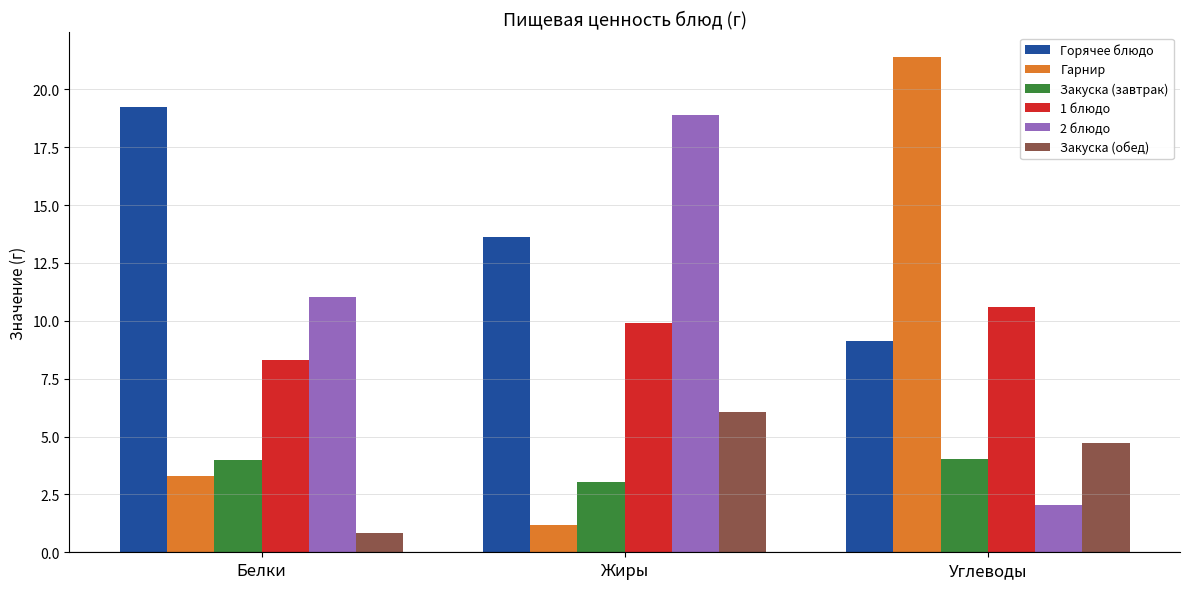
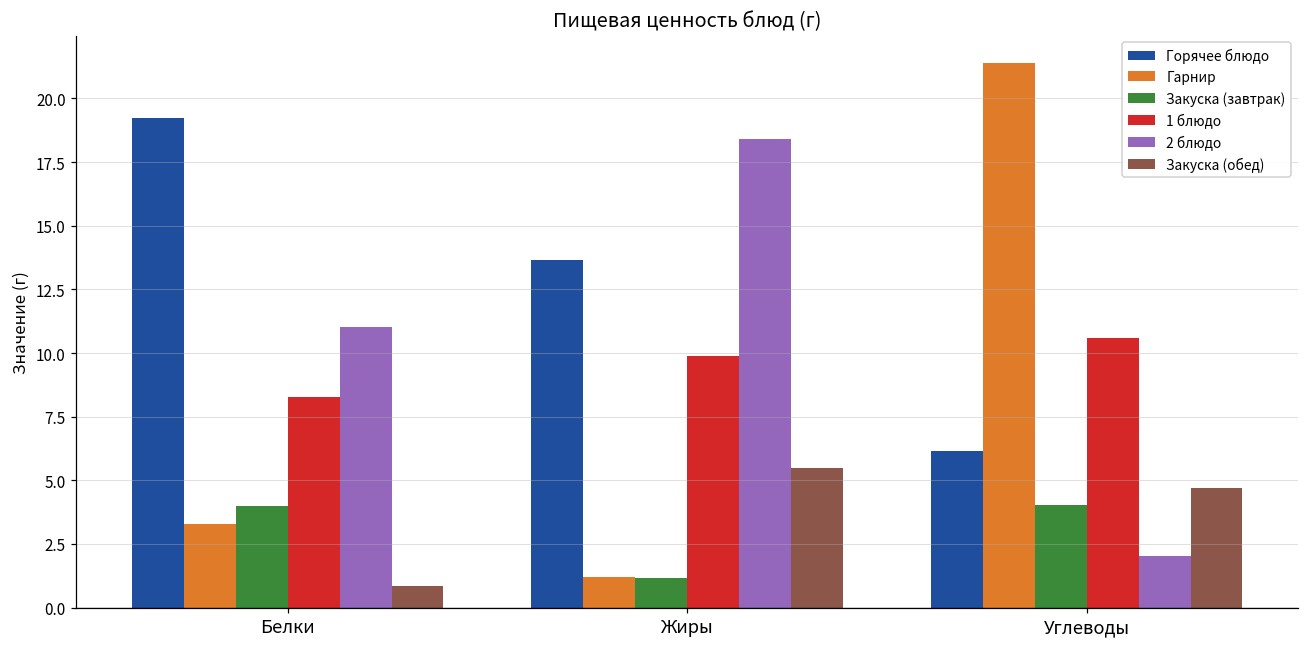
Закуска (завтрак), Жиры: 3.0 -> 1.2
2 блюдо, Жиры: 18.9 -> 18.4
Закуска (обед), Жиры: 6.1 -> 5.5
Горячее блюдо, Углеводы: 9.1 -> 6.2
